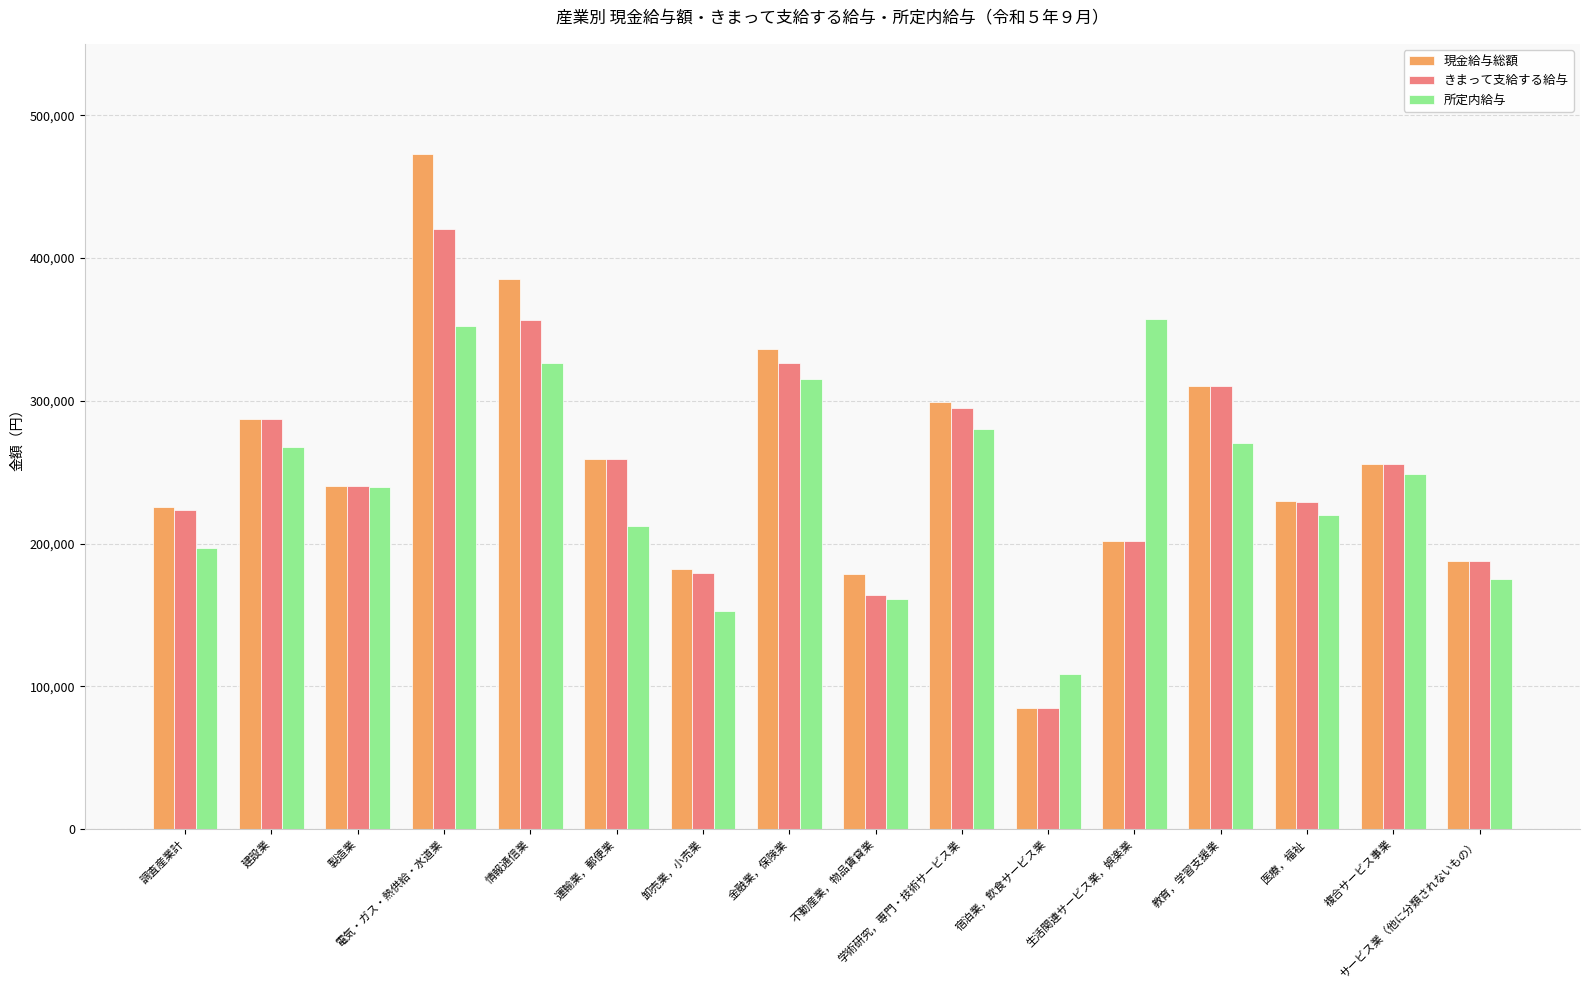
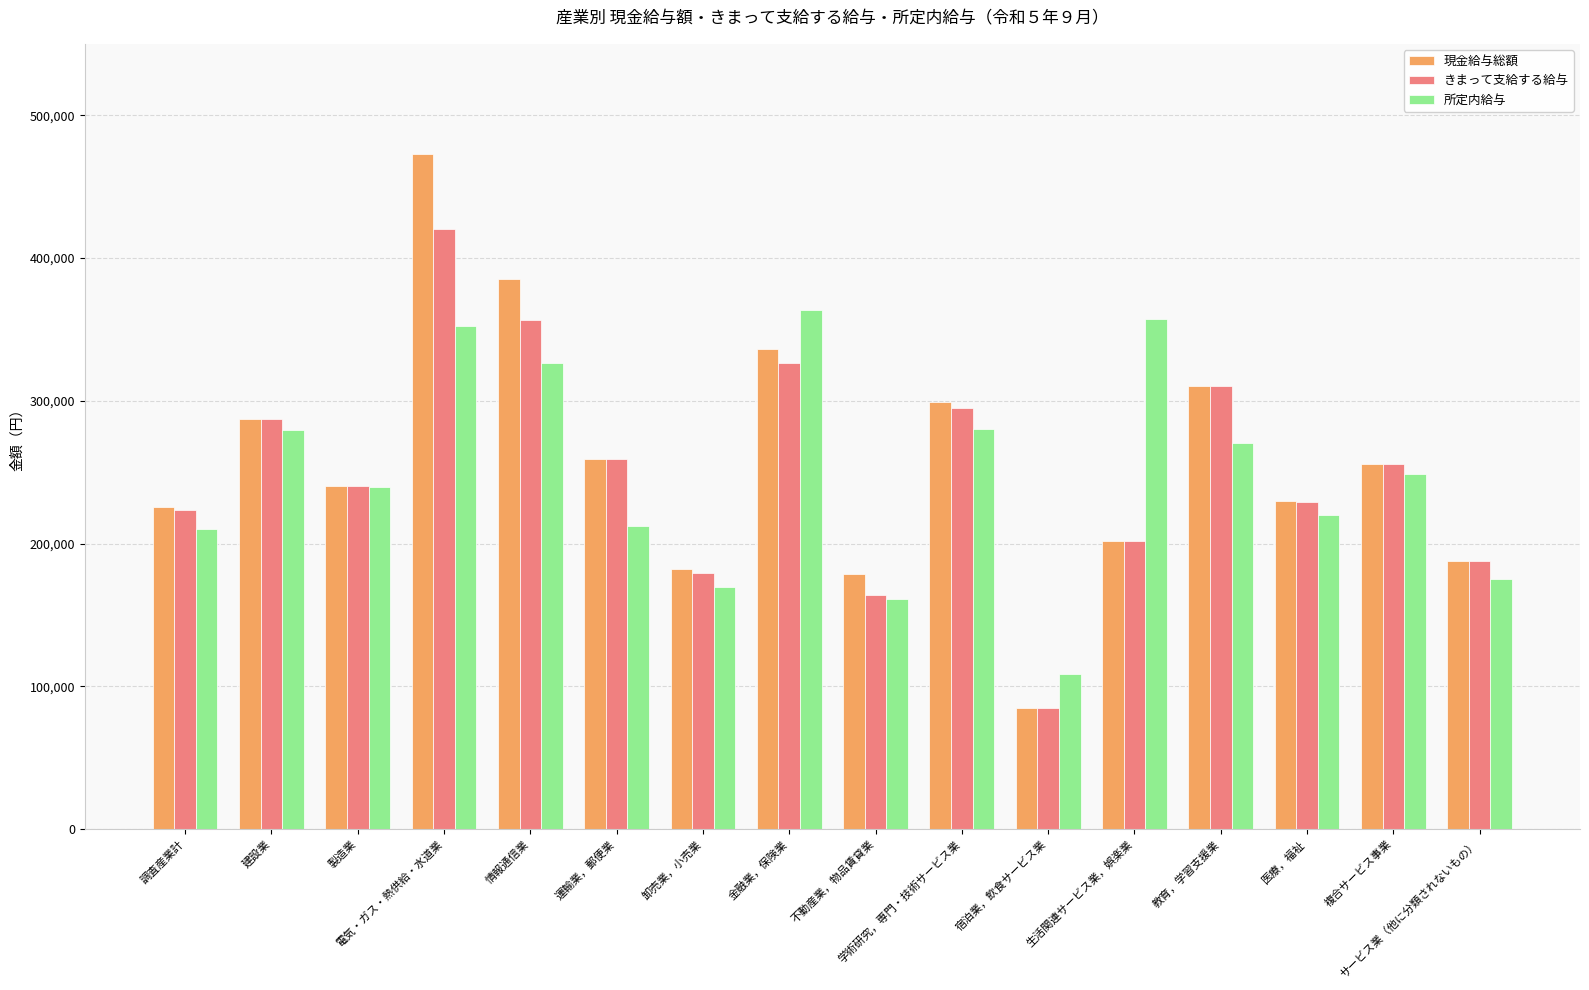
所定内給与, 調査産業計: 197,000 -> 210,000
所定内給与, 建設業: 268,000 -> 279,000
所定内給与, 卸売業，小売業: 153,000 -> 170,000
所定内給与, 金融業，保険業: 316,000 -> 364,000
